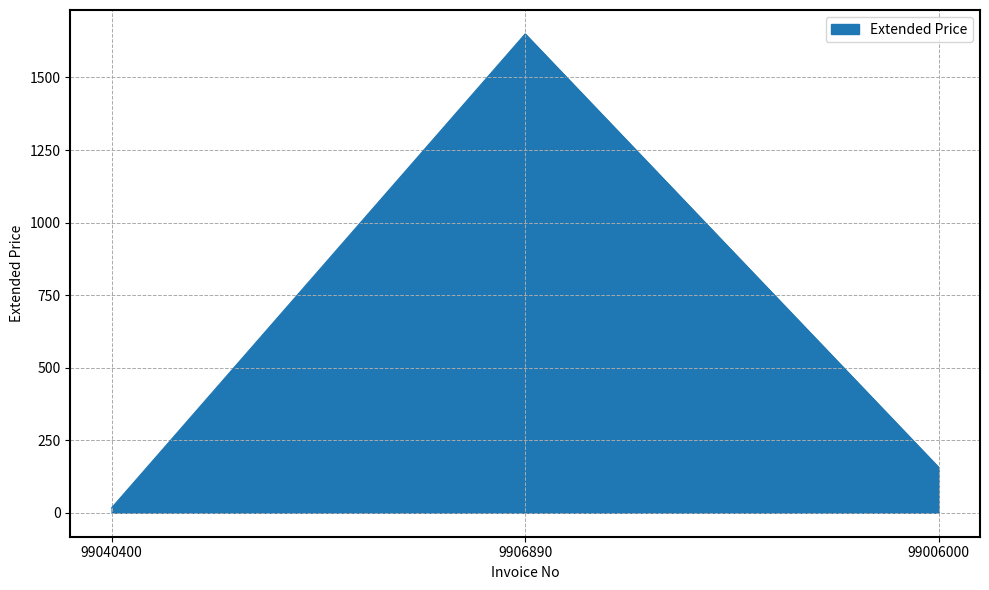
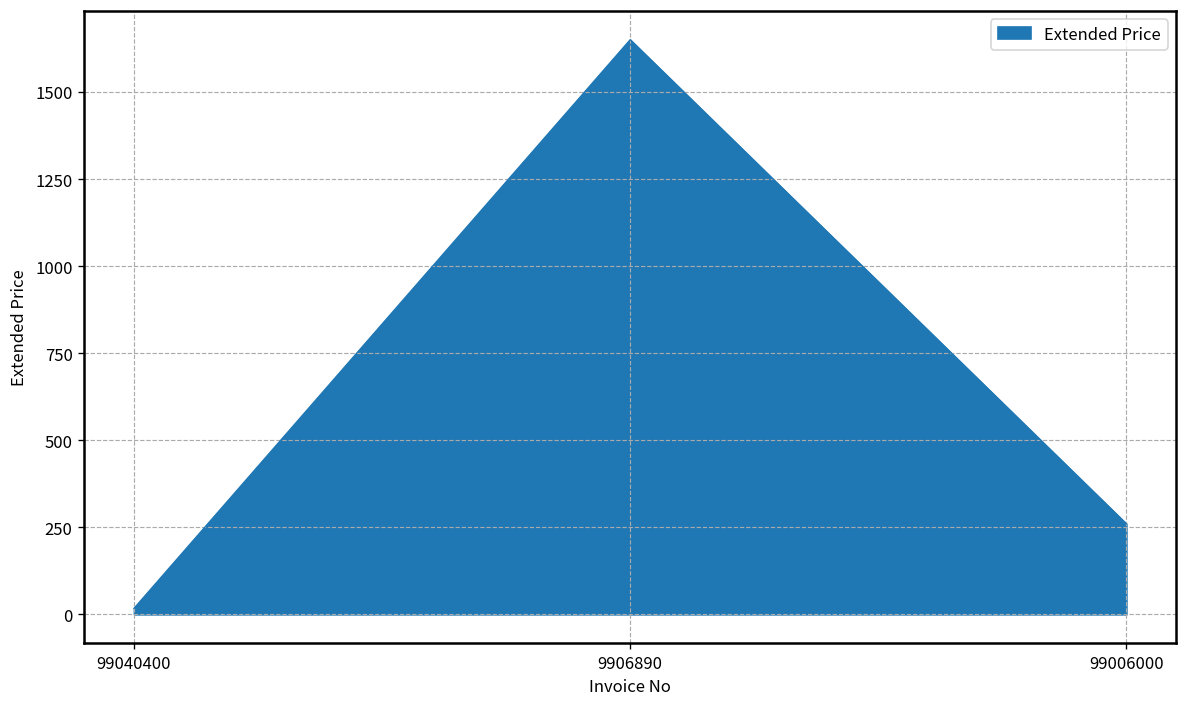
99006000: 160 -> 260
